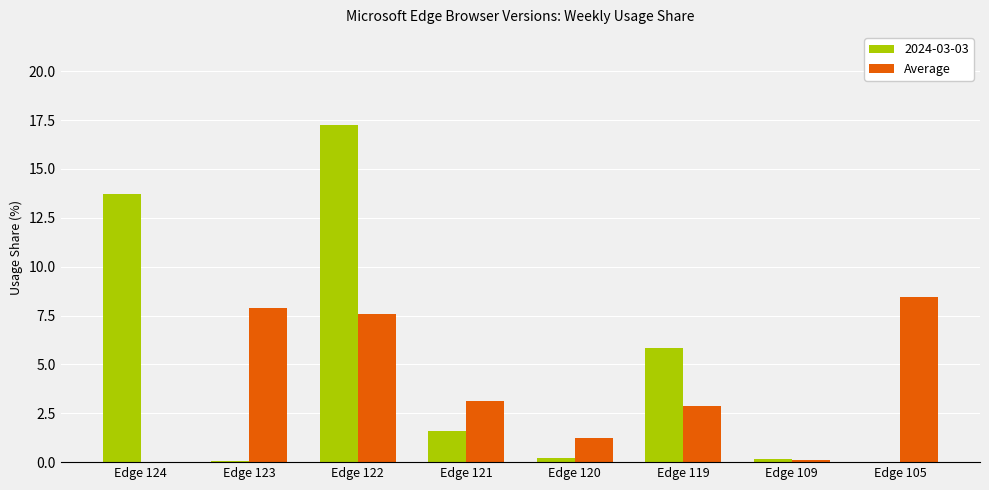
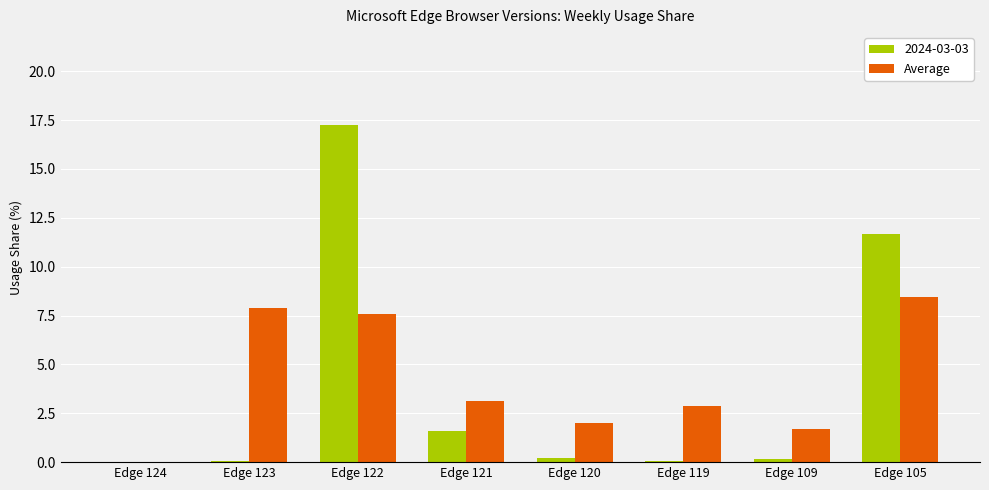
2024-03-03, Edge 124: 13.7 -> 0.0
Average, Edge 120: 1.3 -> 2.0
2024-03-03, Edge 119: 5.9 -> 0.1
Average, Edge 109: 0.1 -> 1.7
2024-03-03, Edge 105: 0.0 -> 11.7
